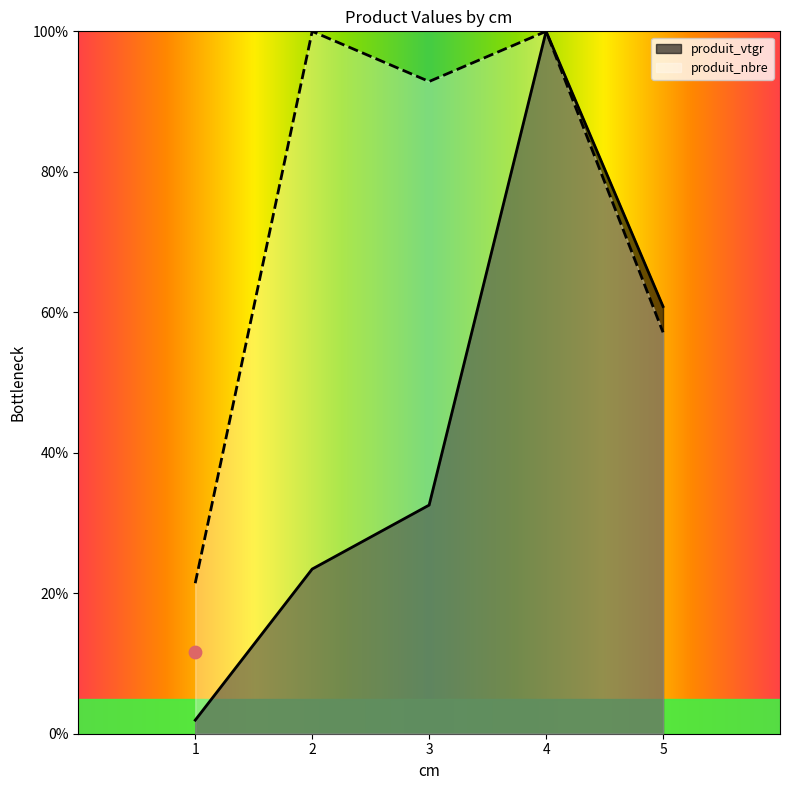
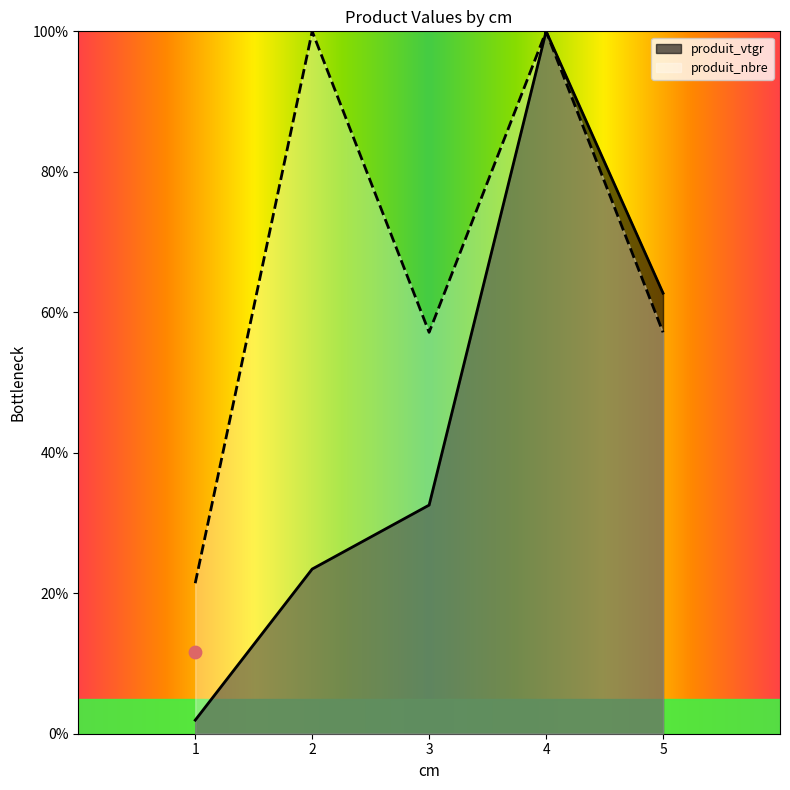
produit_nbre, 3: 93% -> 57%
produit_vtgr, 5: 61% -> 63%
